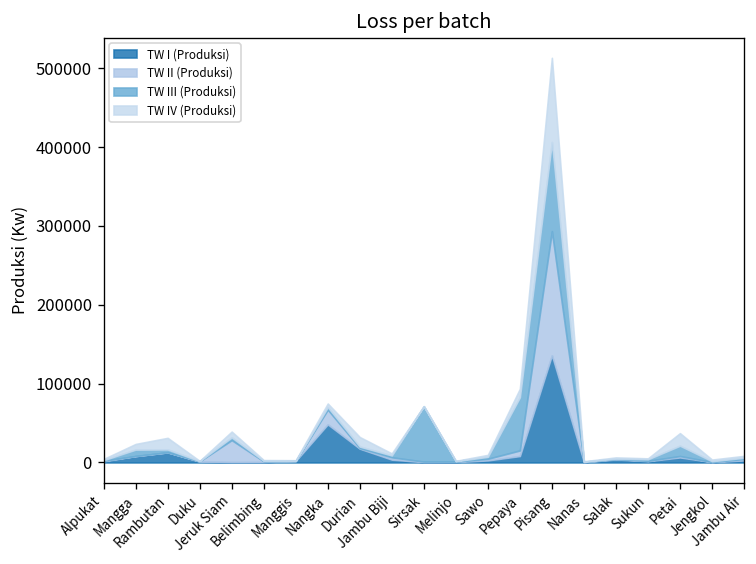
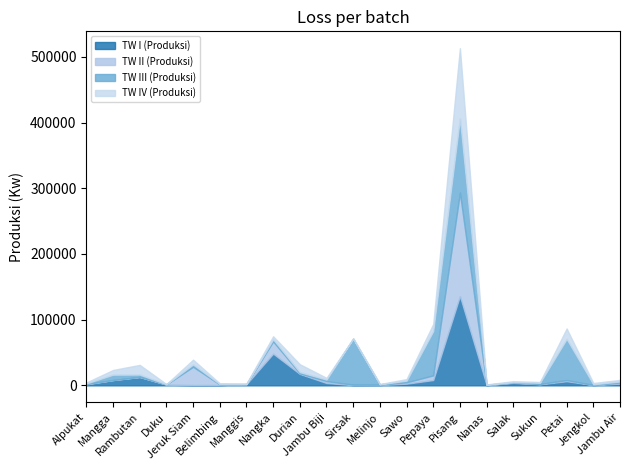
TW III (Produksi), Petai: 10000 -> 60000
